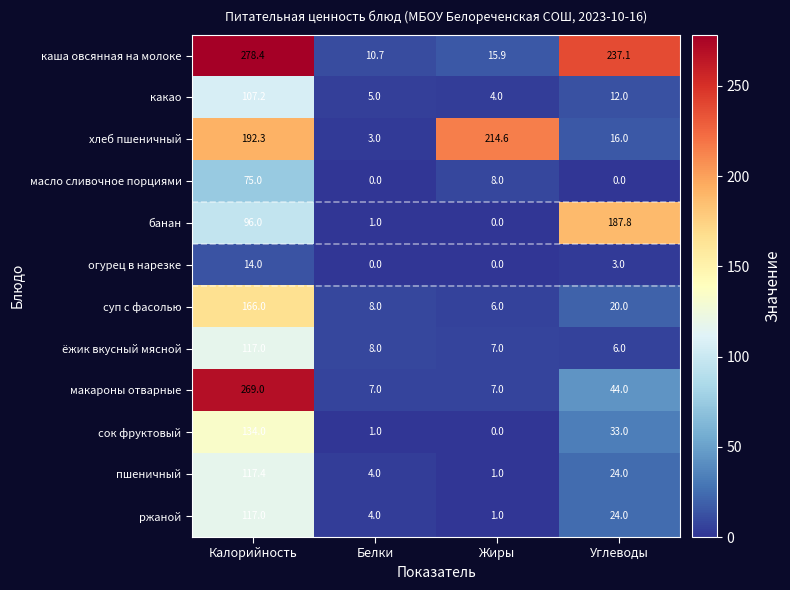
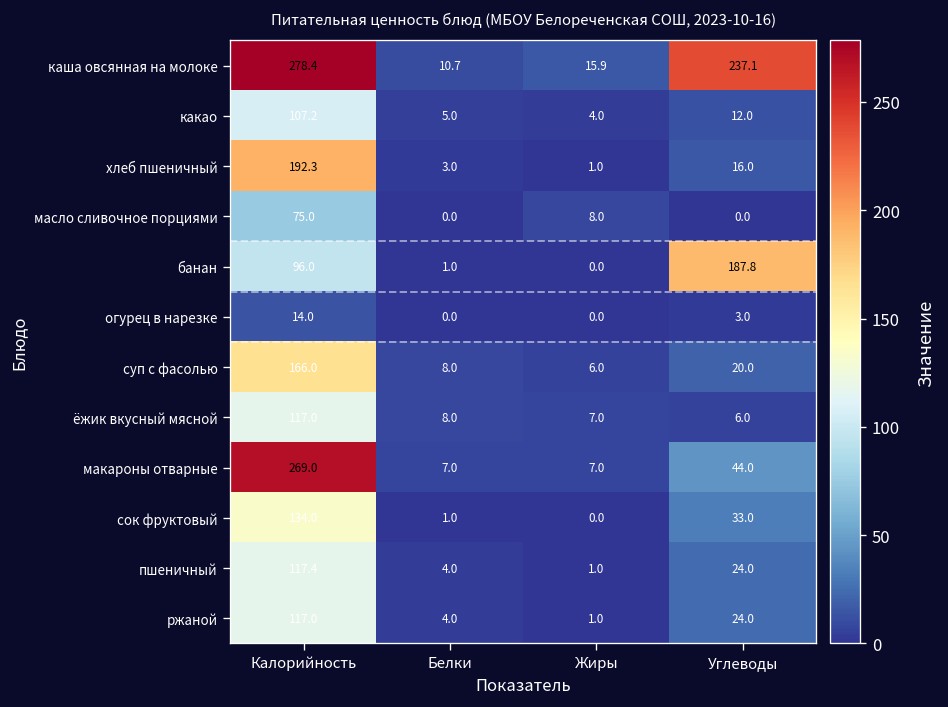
хлеб пшеничный, Жиры: 214.6 -> 1.0
